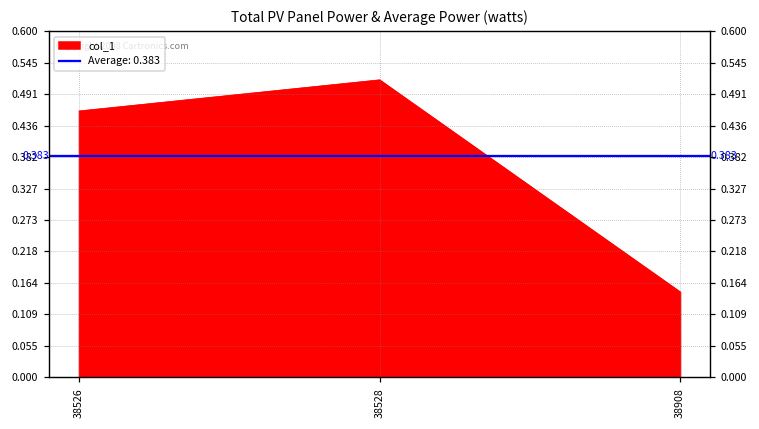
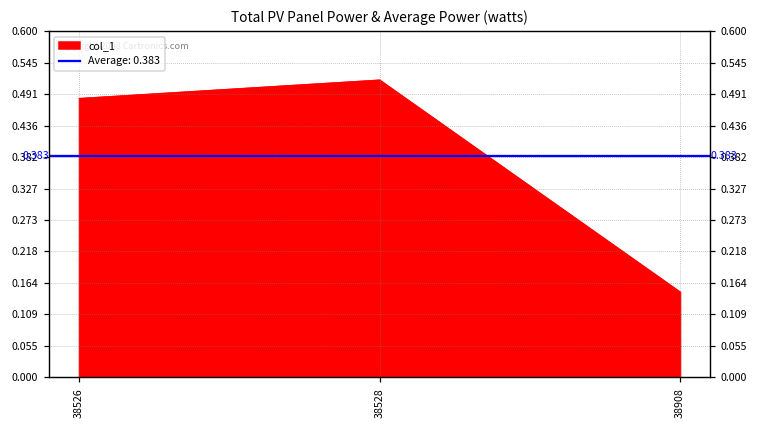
38526: 0.46 -> 0.48
